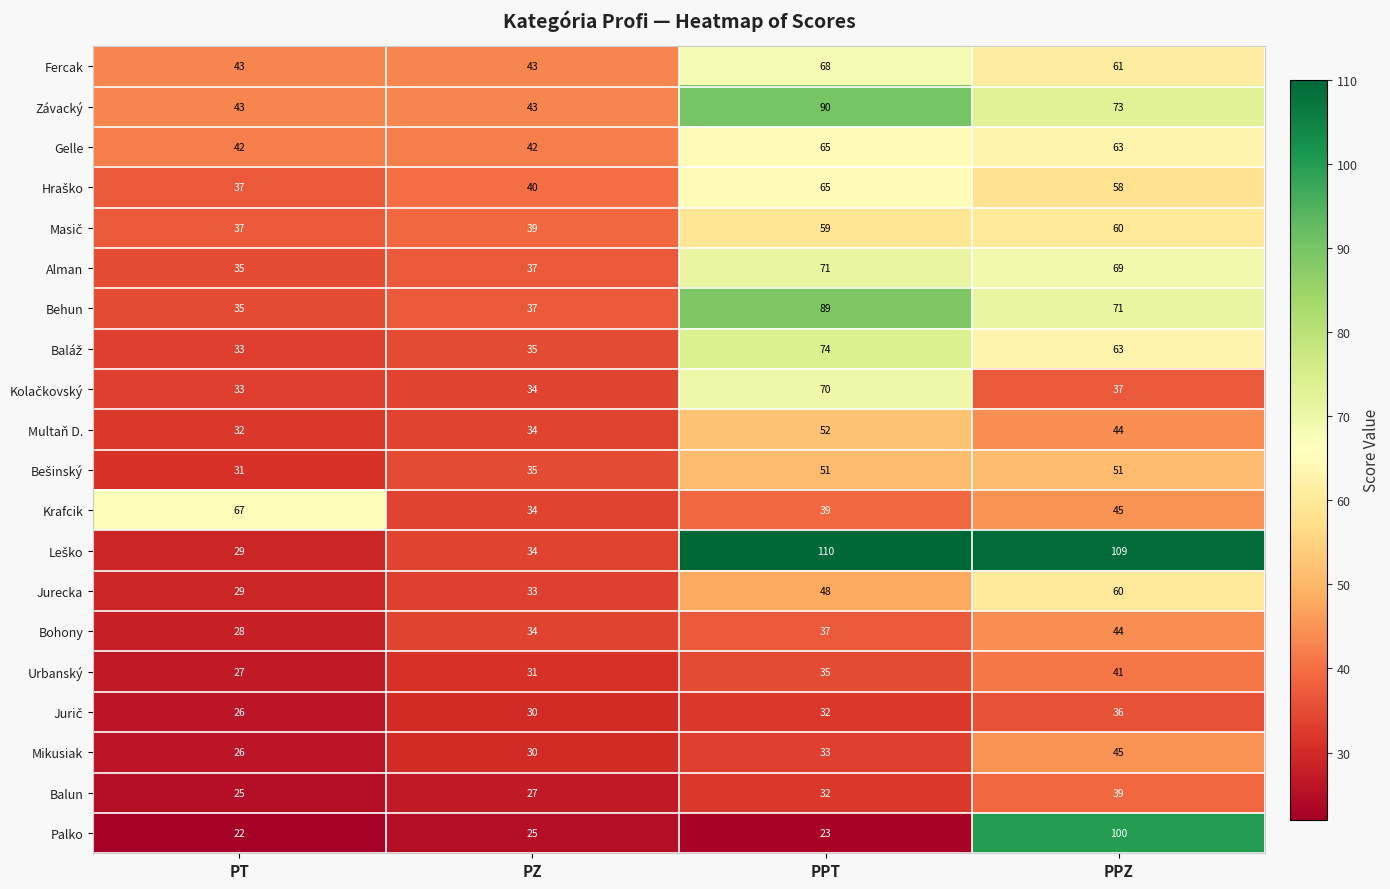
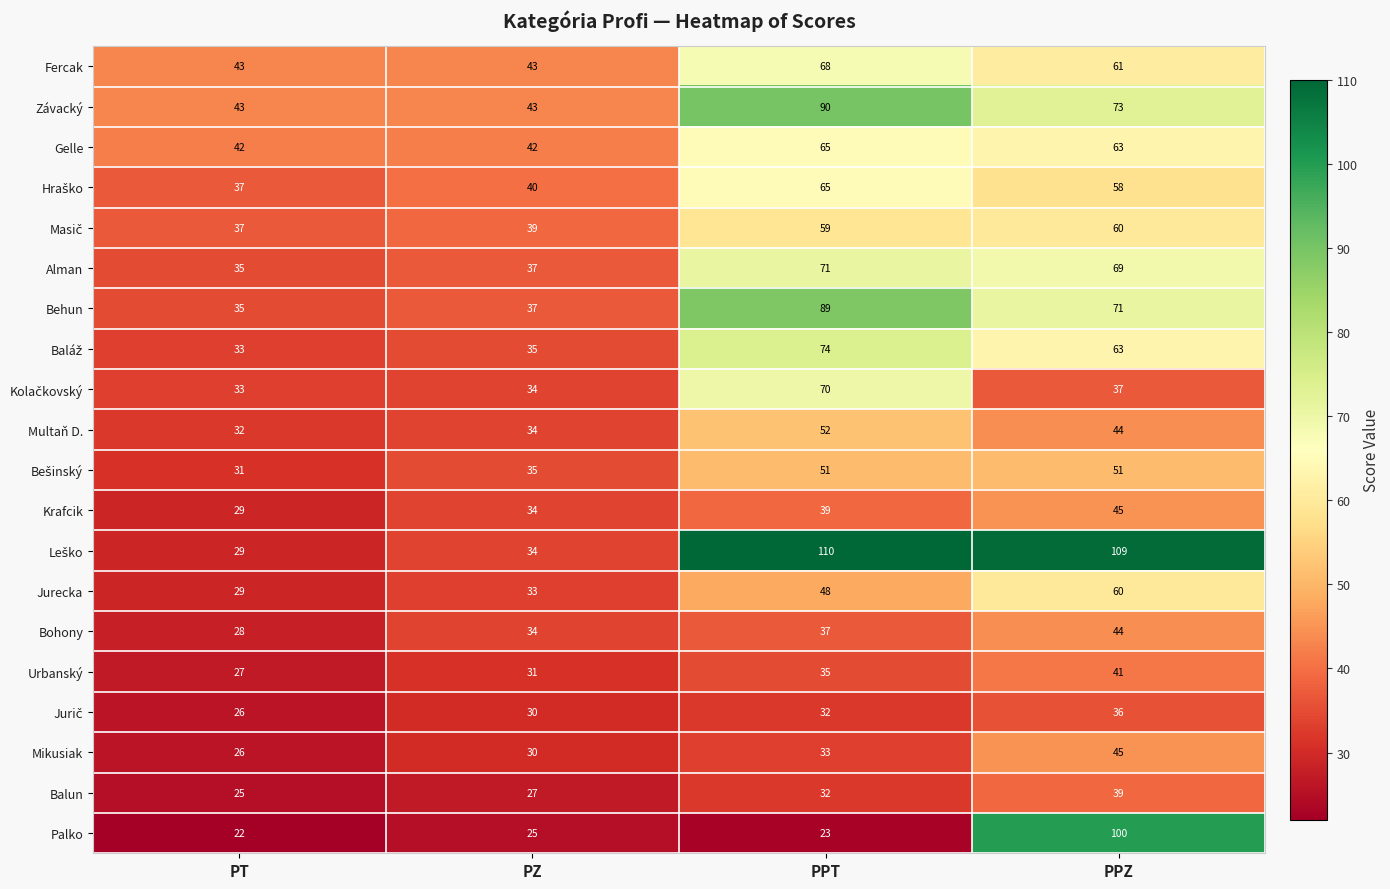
Krafcik, PT: 67 -> 29
